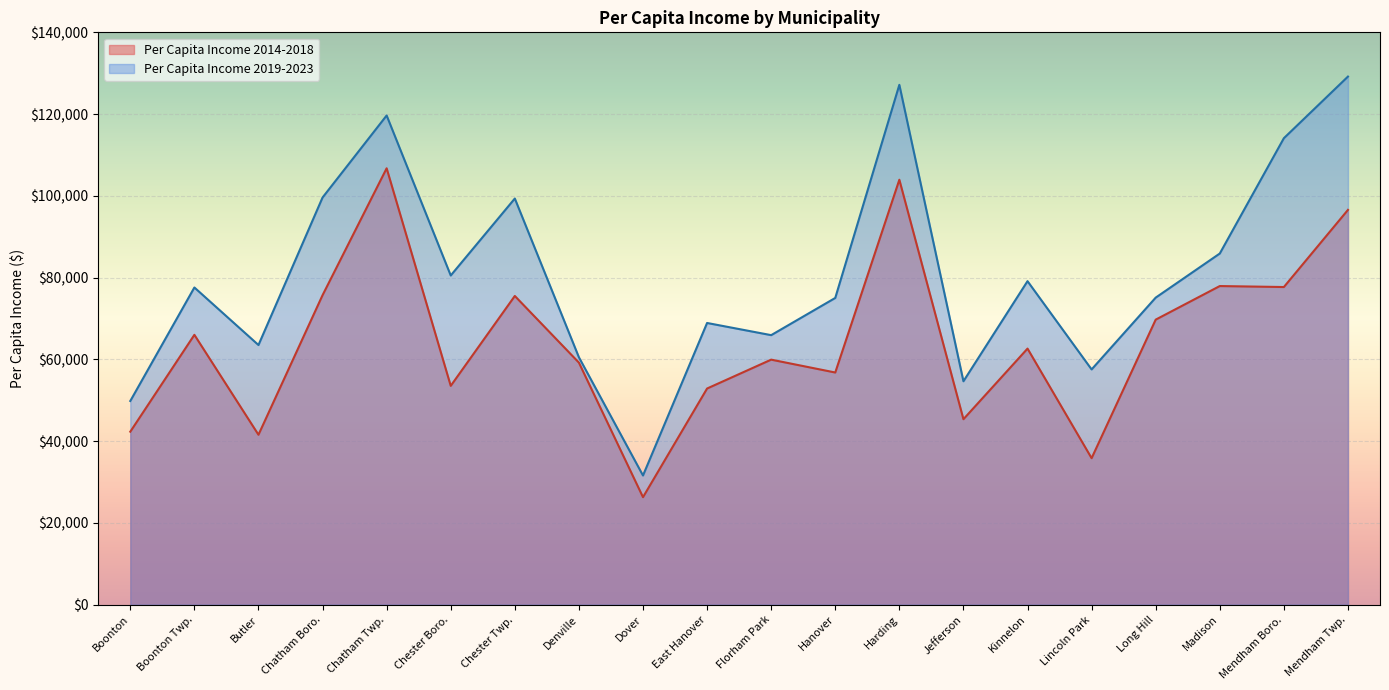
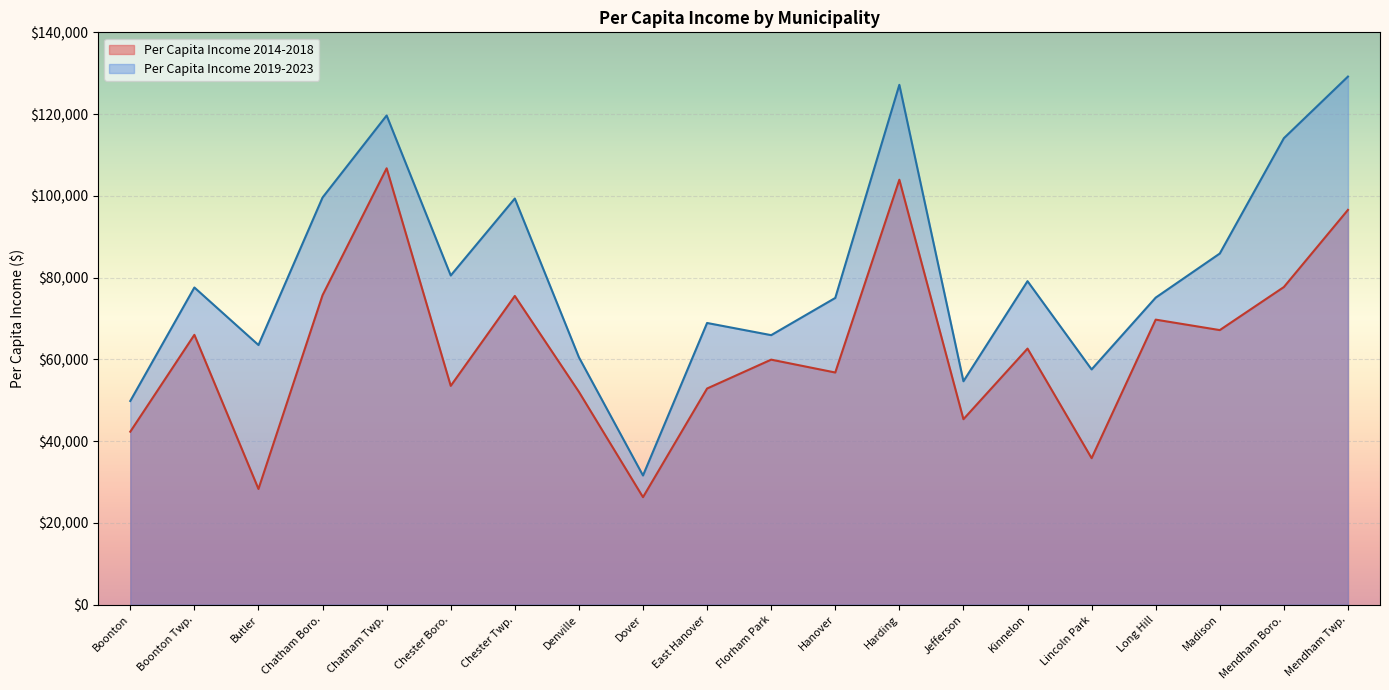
Per Capita Income 2014-2018, Butler: $42,000 -> $28,000
Per Capita Income 2014-2018, Denville: $59,000 -> $52,000
Per Capita Income 2014-2018, Madison: $78,000 -> $67,000
